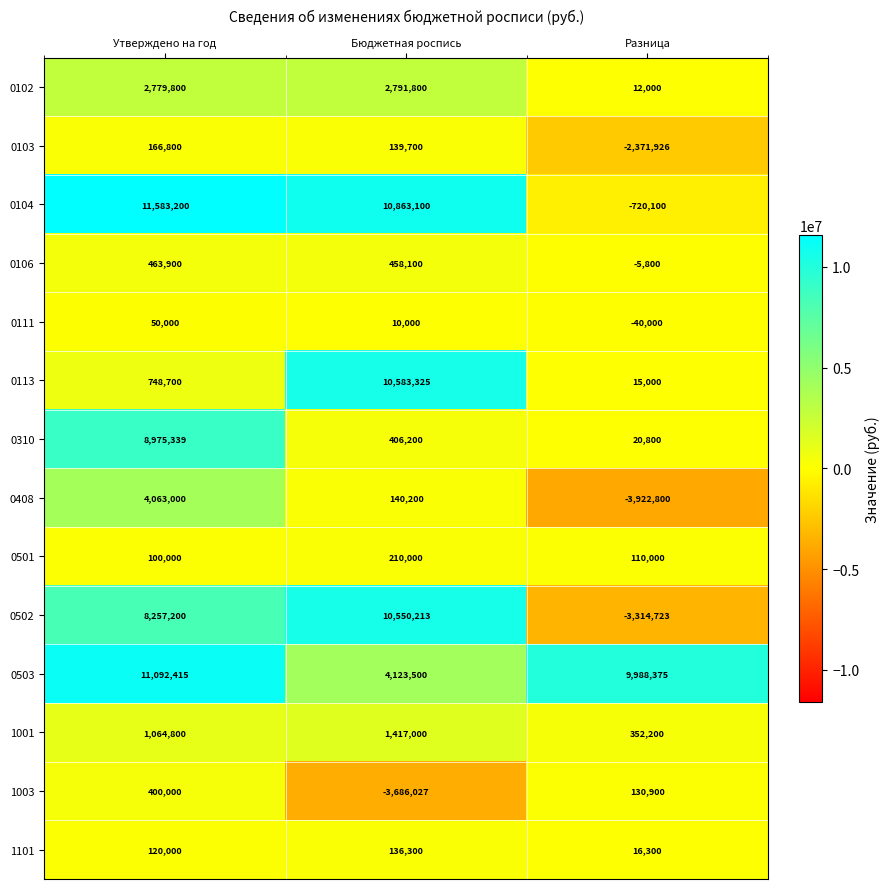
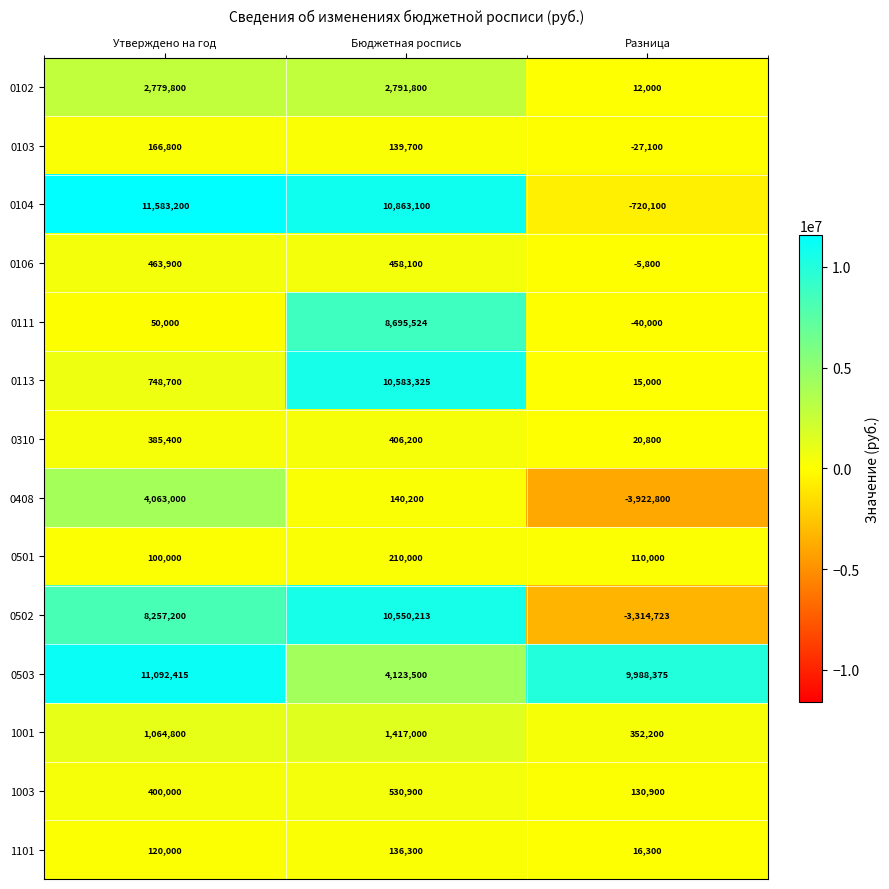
0103, Разница: -2,371,926 -> -27,100
0111, Бюджетная роспись: 10,000 -> 8,695,524
0310, Утверждено на год: 8,975,339 -> 385,400
1003, Бюджетная роспись: -3,686,027 -> 530,900
